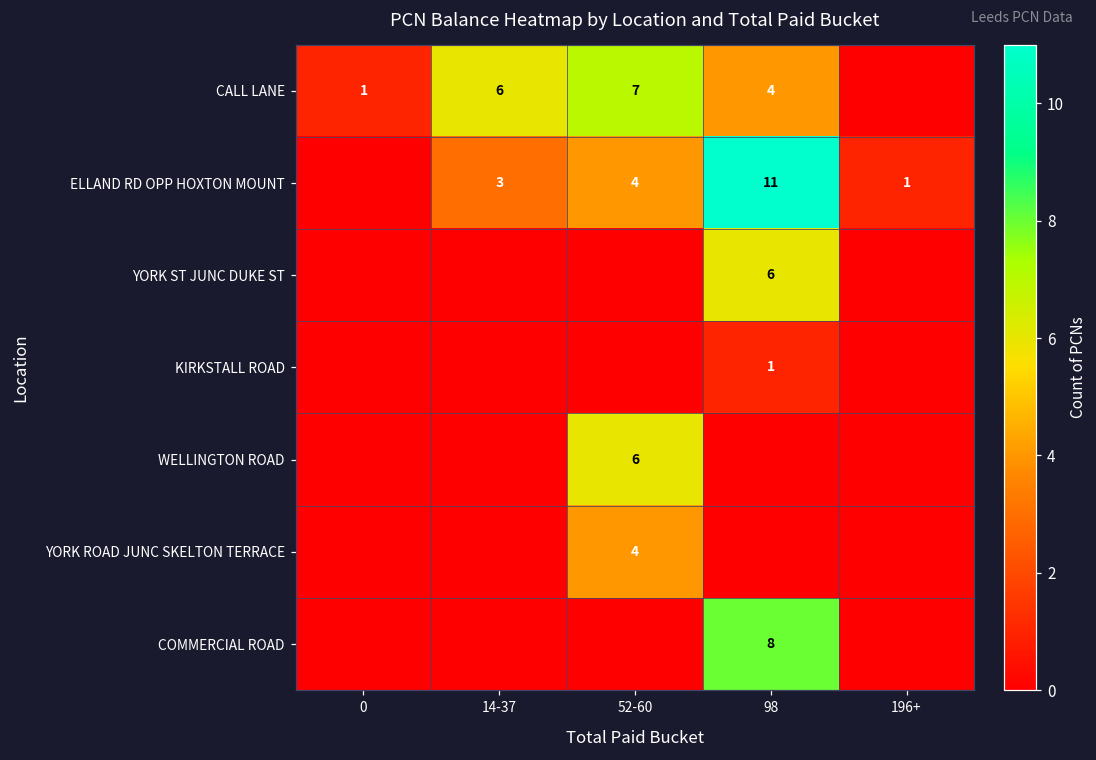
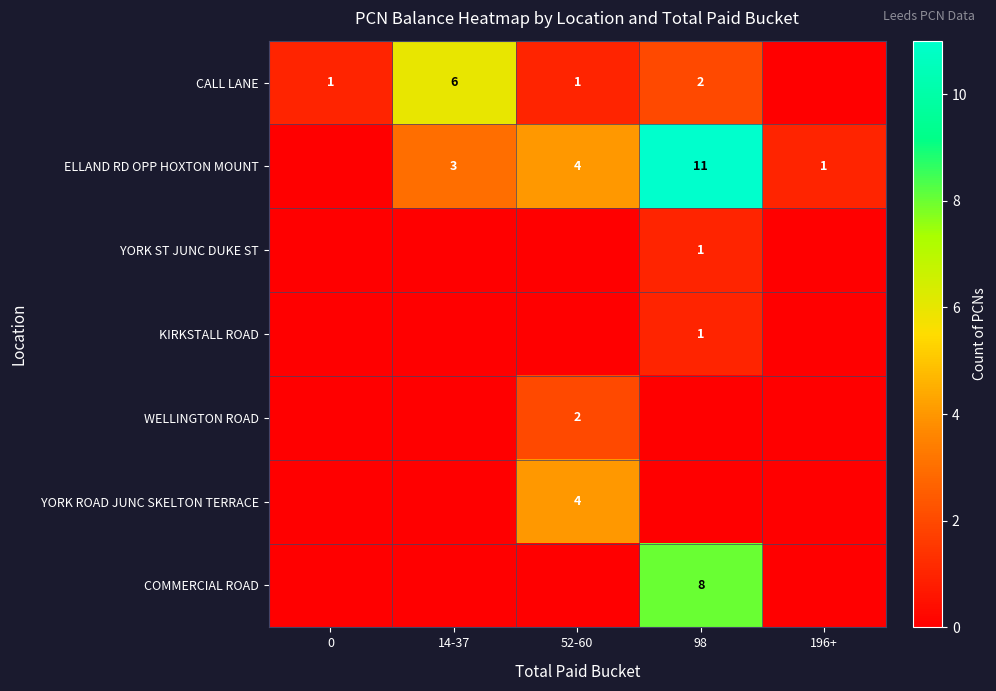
CALL LANE, 52-60: 7 -> 1
CALL LANE, 98: 4 -> 2
YORK ST JUNC DUKE ST, 98: 6 -> 1
WELLINGTON ROAD, 52-60: 6 -> 2
